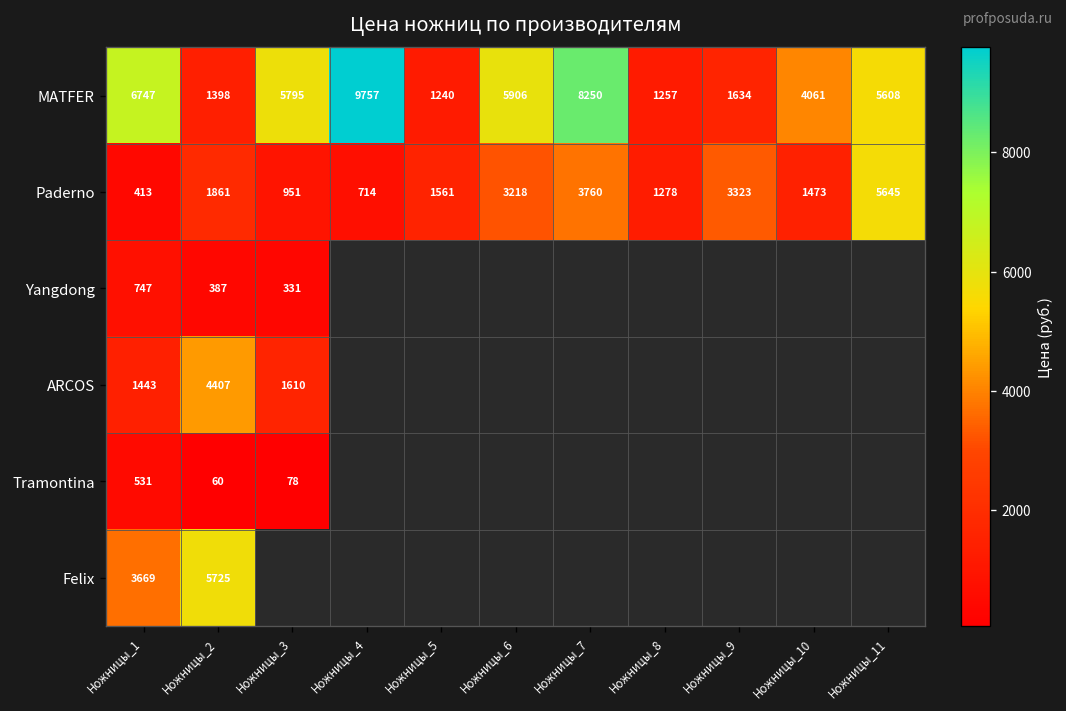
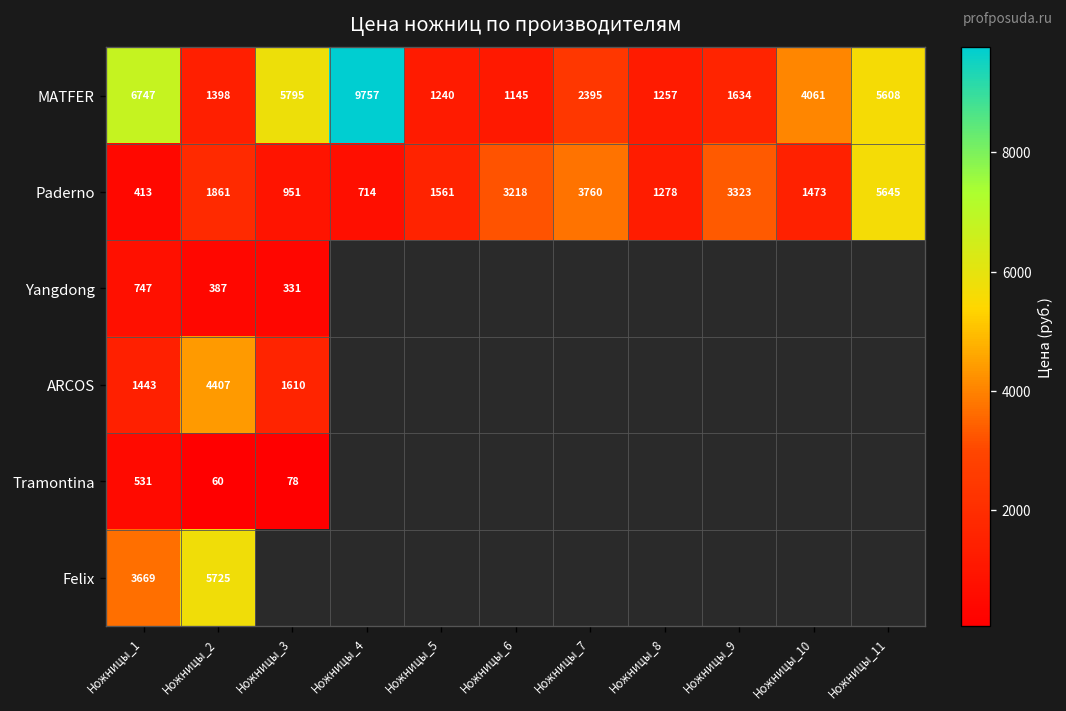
MATFER, Ножницы_6: 5906 -> 1145
MATFER, Ножницы_7: 8250 -> 2395
